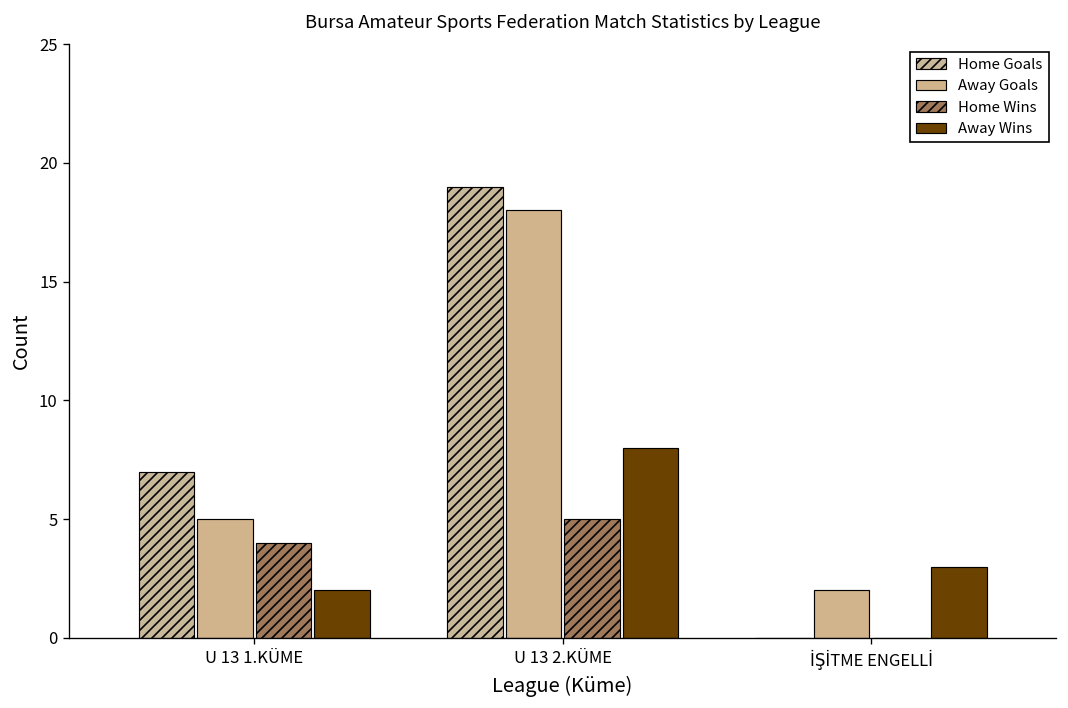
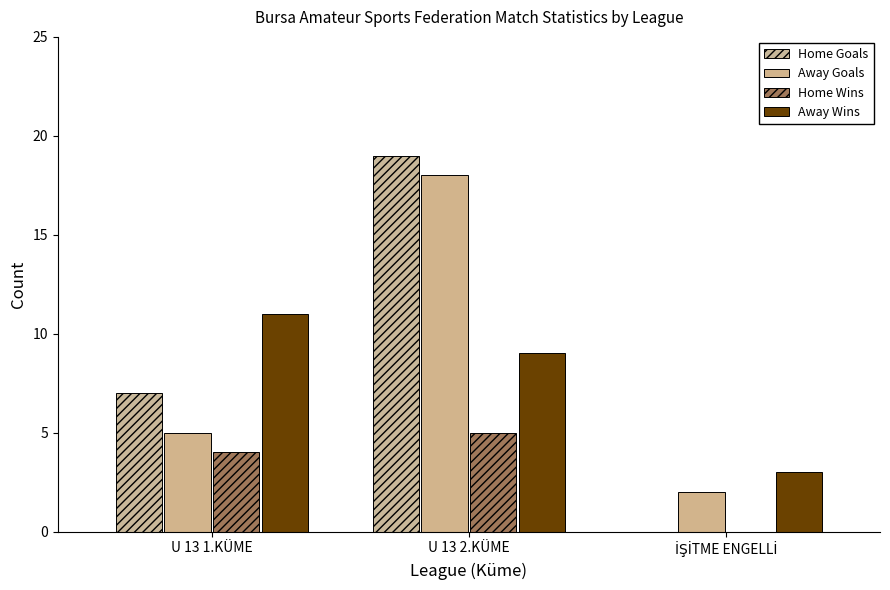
Away Wins, U 13 1.KÜME: 2 -> 11
Away Wins, U 13 2.KÜME: 8 -> 9
